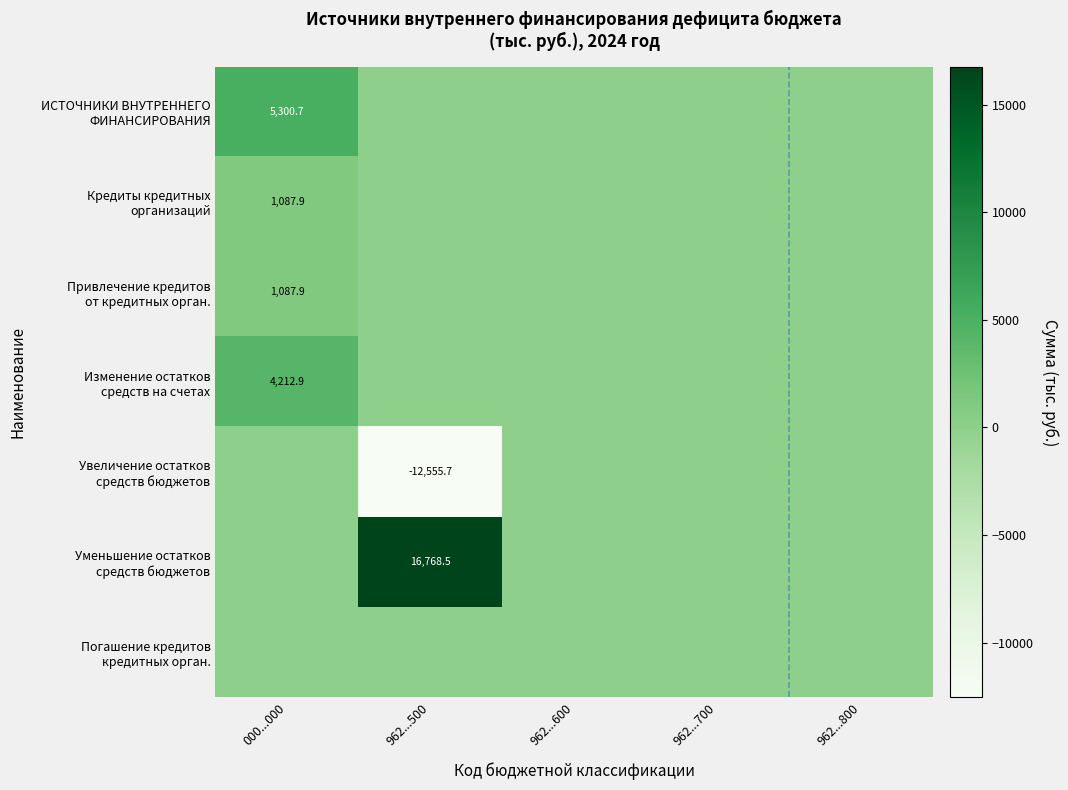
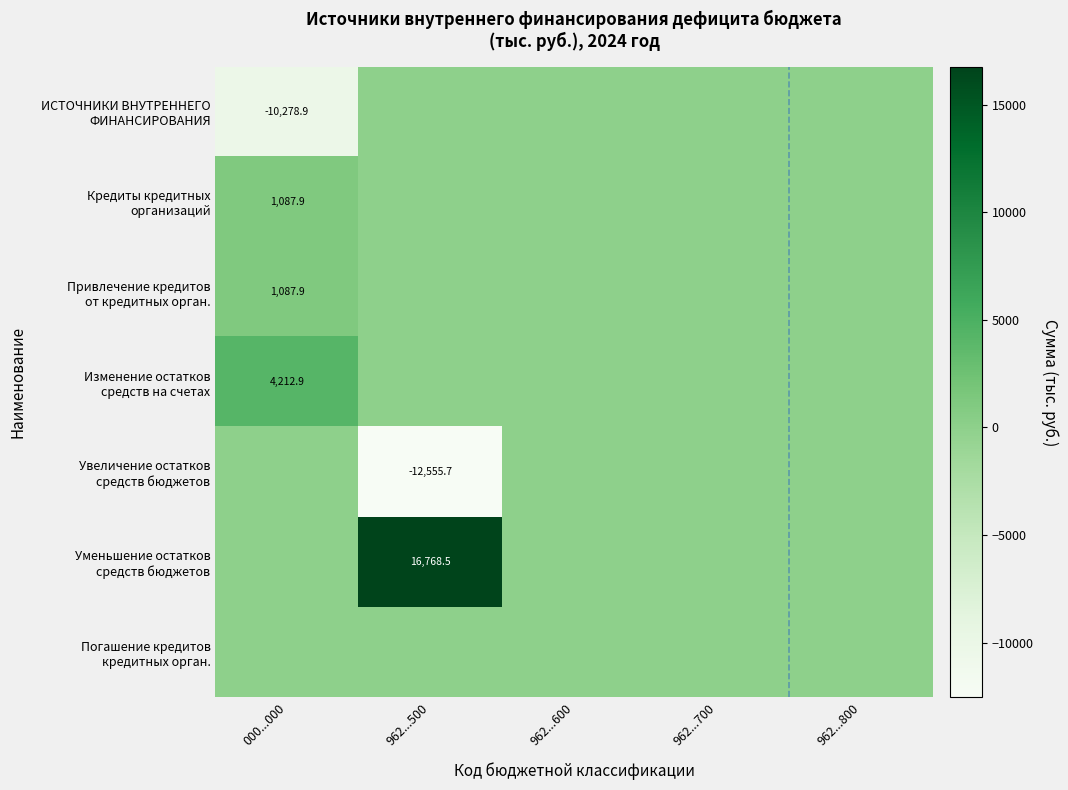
ИСТОЧНИКИ ВНУТРЕННЕГО ФИНАНСИРОВАНИЯ, 000...000: 5,300.7 -> -10,278.9
